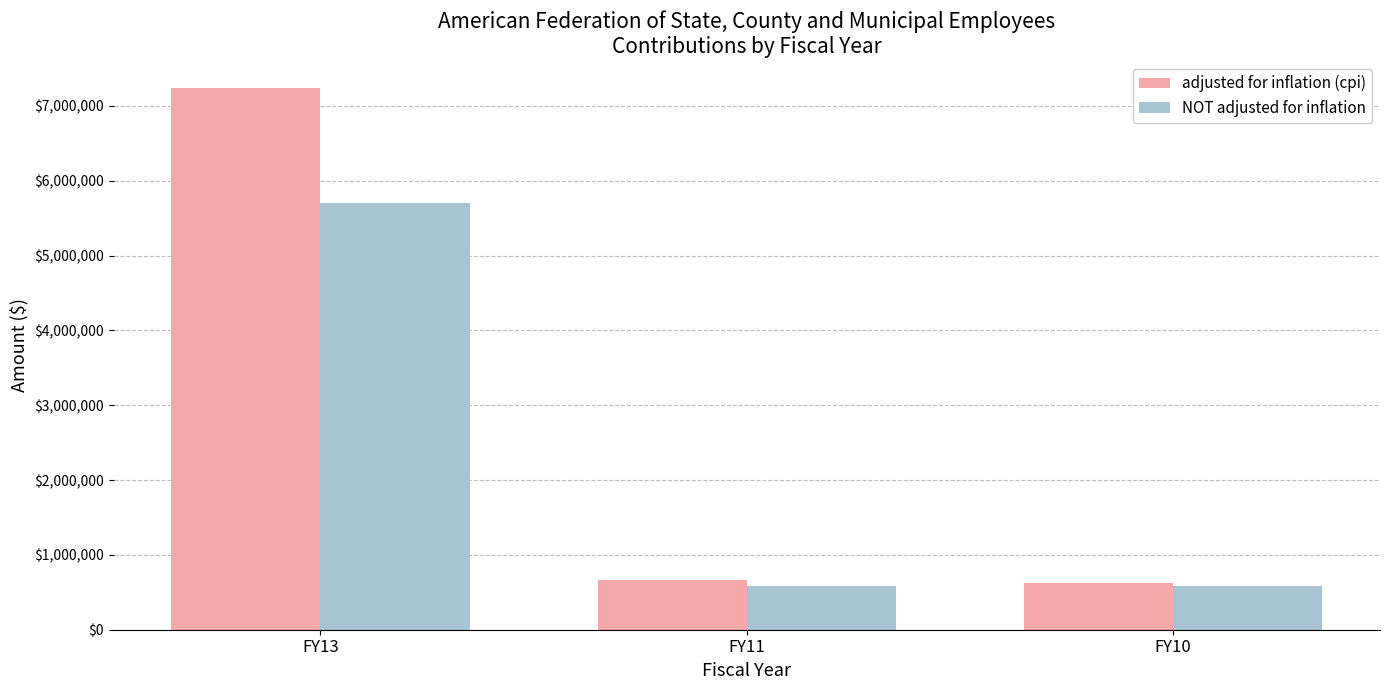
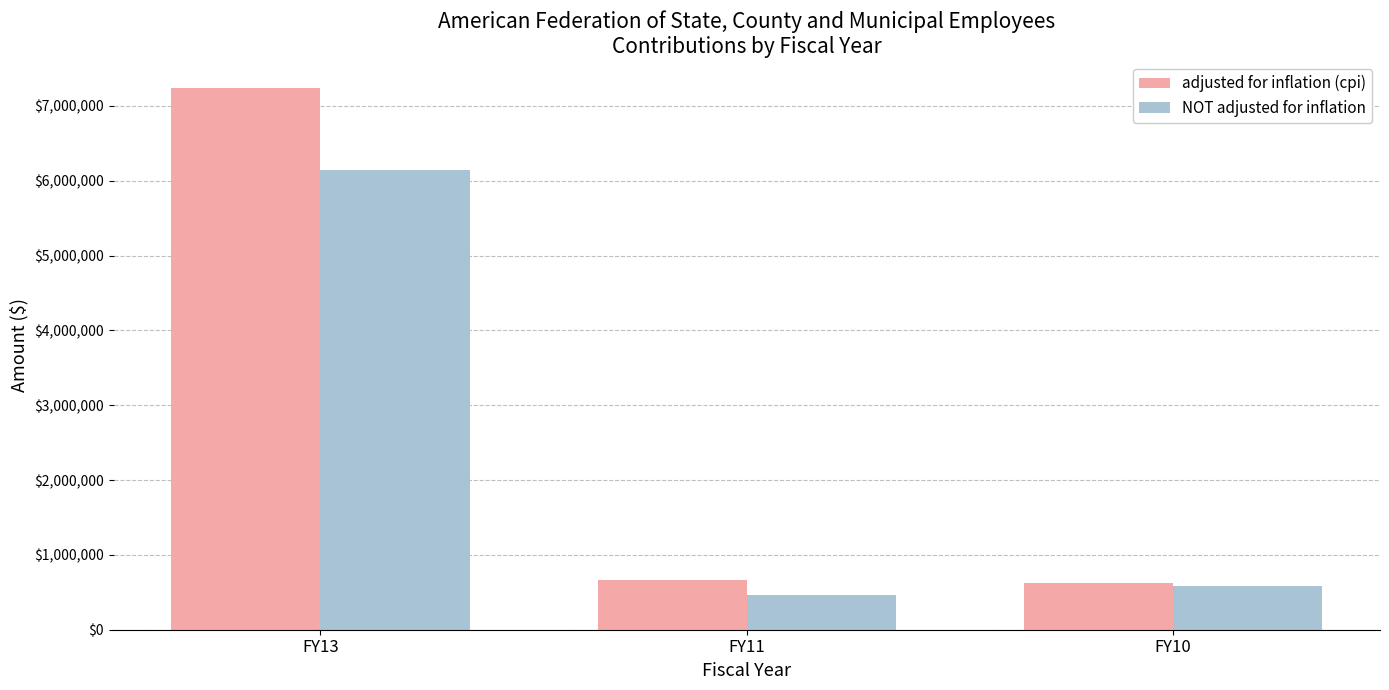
NOT adjusted for inflation, FY13: $5,700,000 -> $6,100,000
NOT adjusted for inflation, FY11: $600,000 -> $500,000
